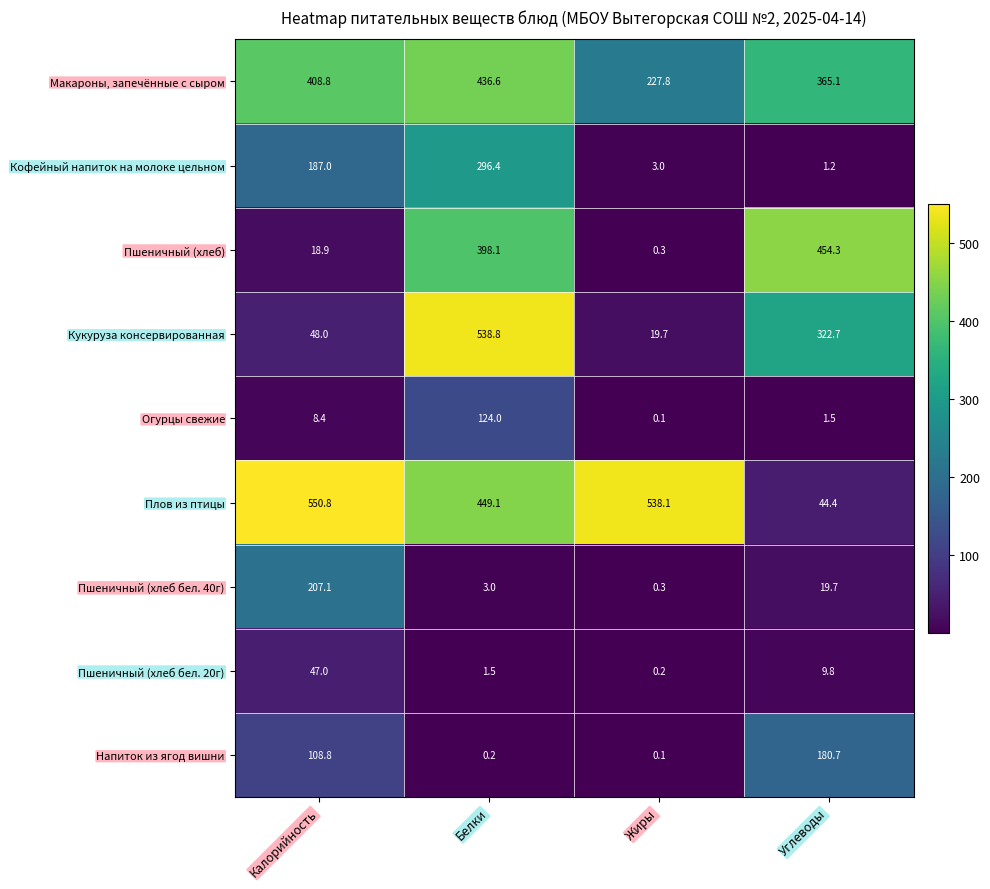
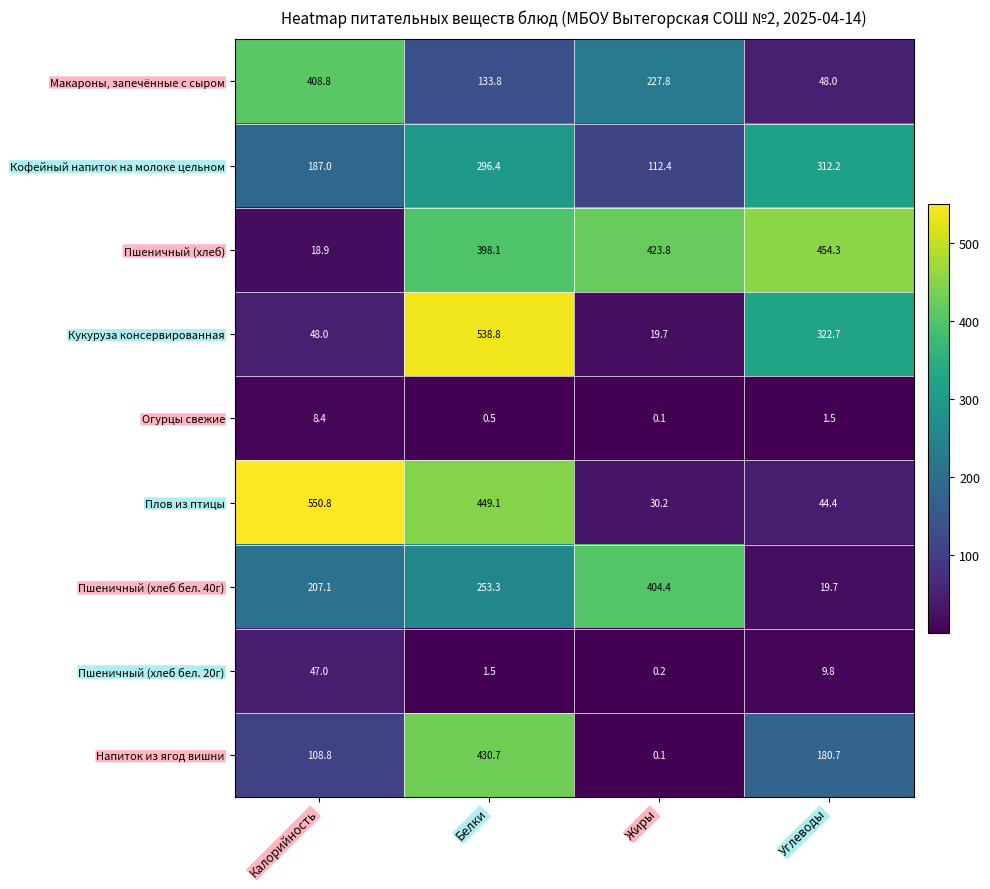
Макароны, запечённые с сыром, Белки: 436.6 -> 133.8
Макароны, запечённые с сыром, Углеводы: 365.1 -> 48.0
Кофейный напиток на молоке цельном, Жиры: 3.0 -> 112.4
Кофейный напиток на молоке цельном, Углеводы: 1.2 -> 312.2
Пшеничный (хлеб), Жиры: 0.3 -> 423.8
Огурцы свежие, Белки: 124.0 -> 0.5
Плов из птицы, Жиры: 538.1 -> 30.2
Пшеничный (хлеб бел. 40г), Белки: 3.0 -> 253.3
Пшеничный (хлеб бел. 40г), Жиры: 0.3 -> 404.4
Напиток из ягод вишни, Белки: 0.2 -> 430.7
